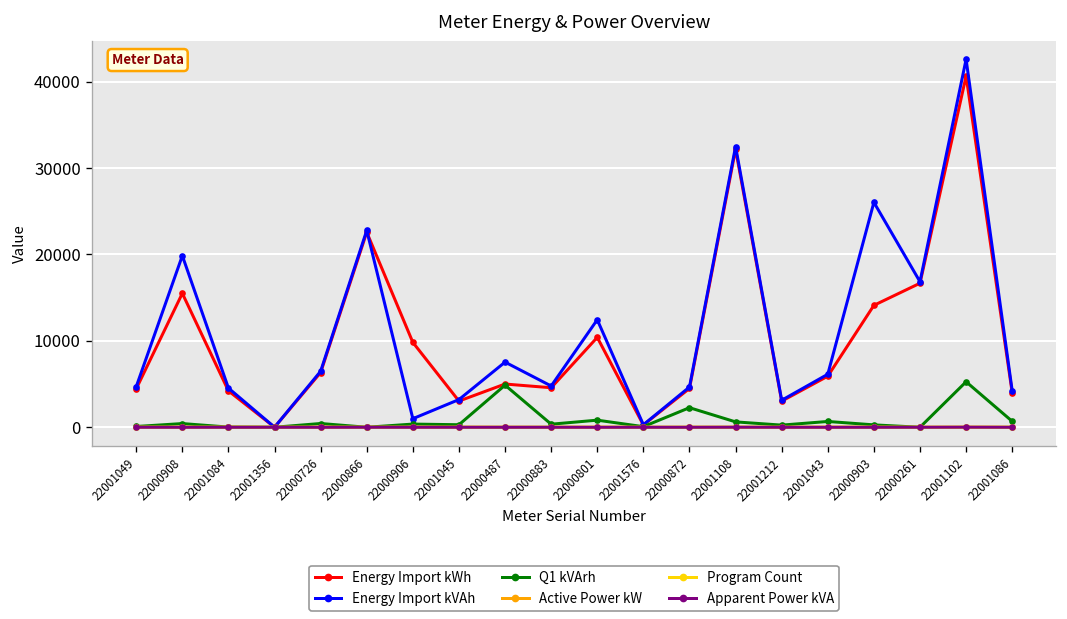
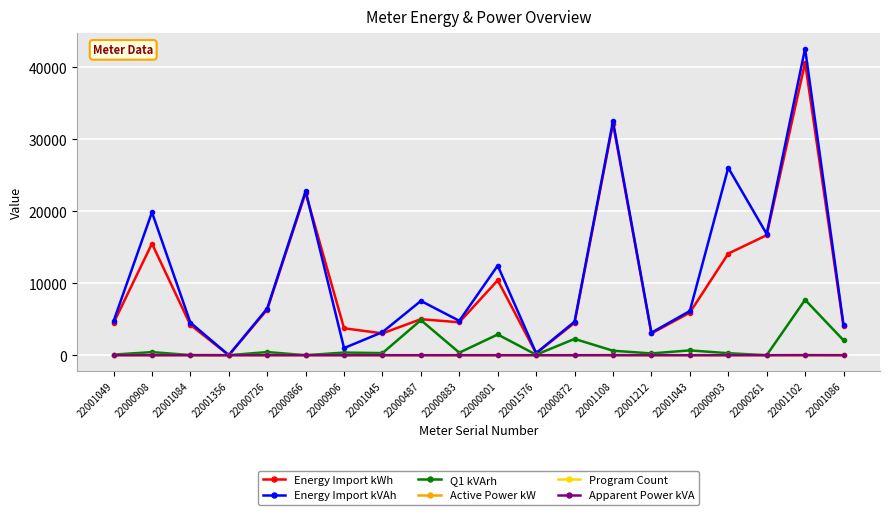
Energy Import kWh, 22000906: 10000 -> 4000
Q1 kVArh, 22000801: 1000 -> 3000
Q1 kVArh, 22001102: 5000 -> 8000
Q1 kVArh, 22001086: 1000 -> 2000
